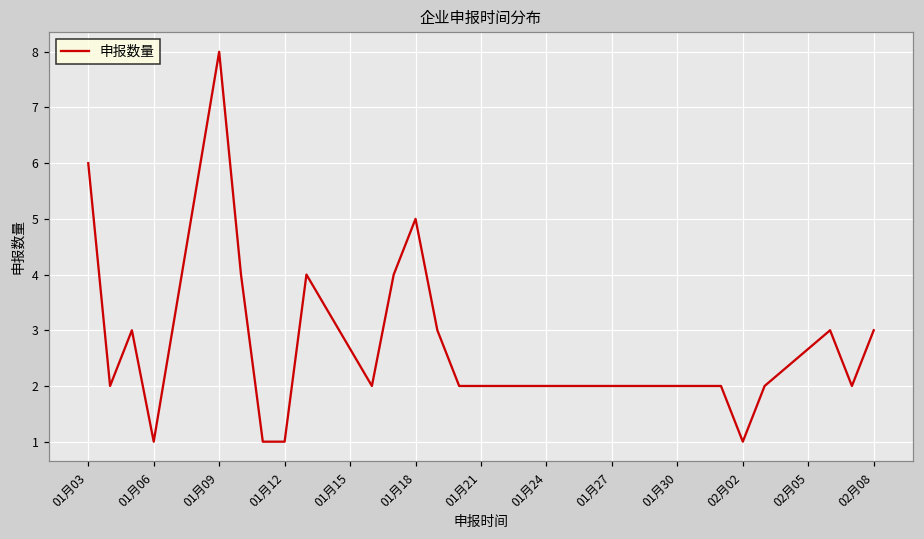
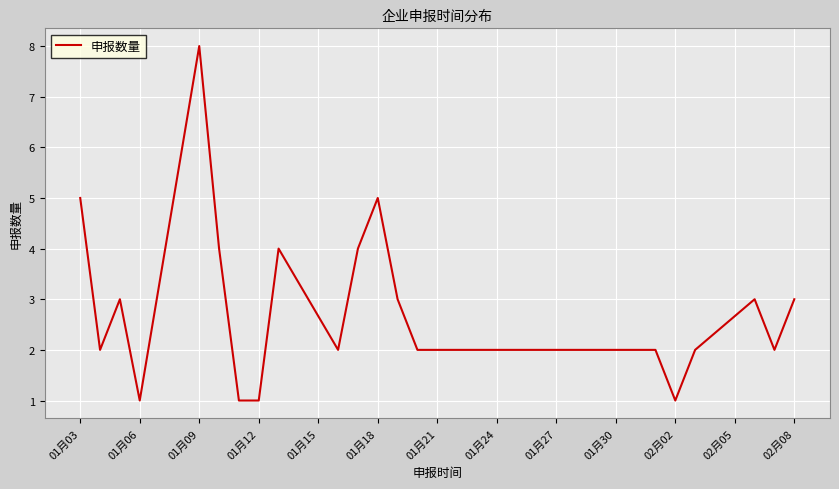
01月03: 6 -> 5
